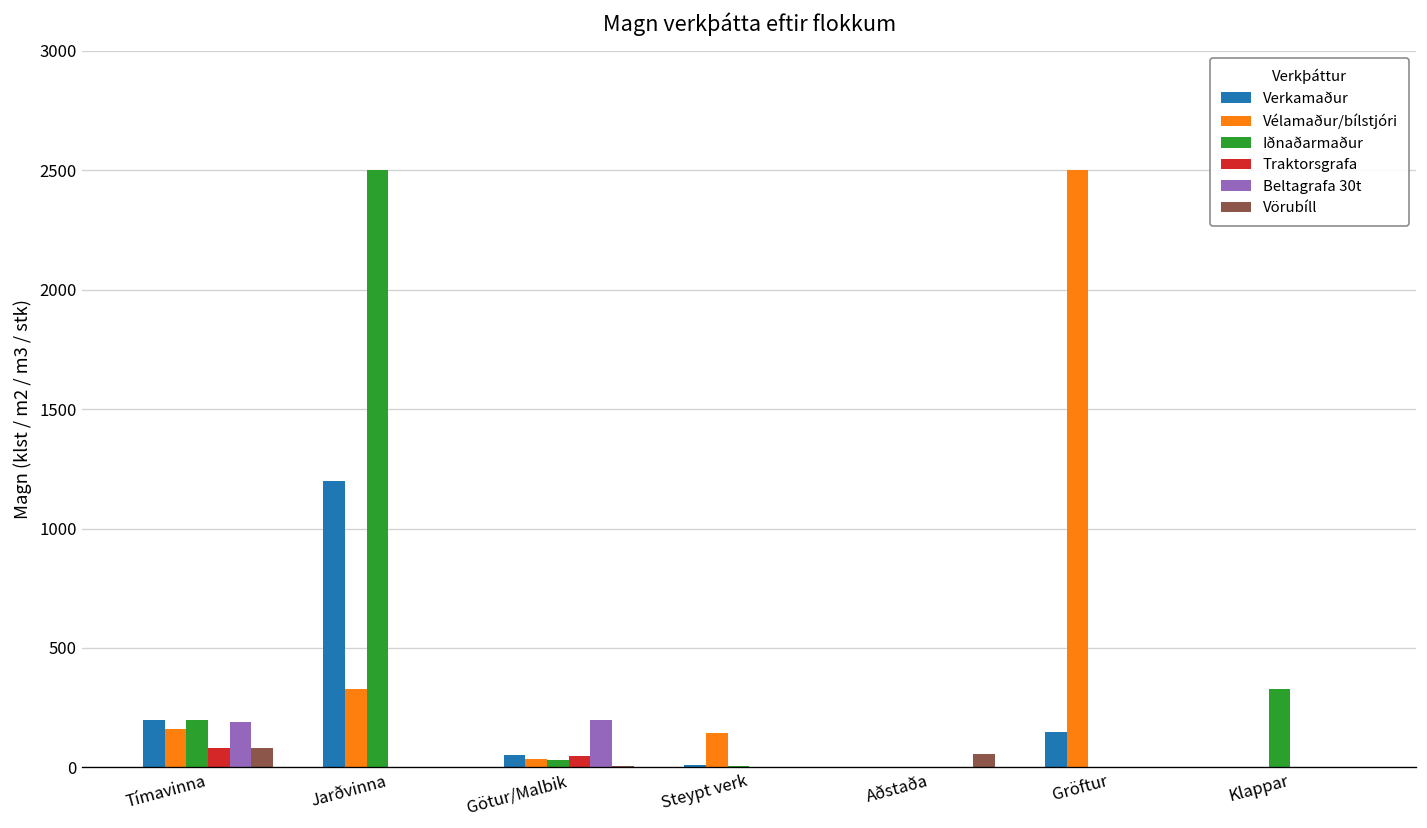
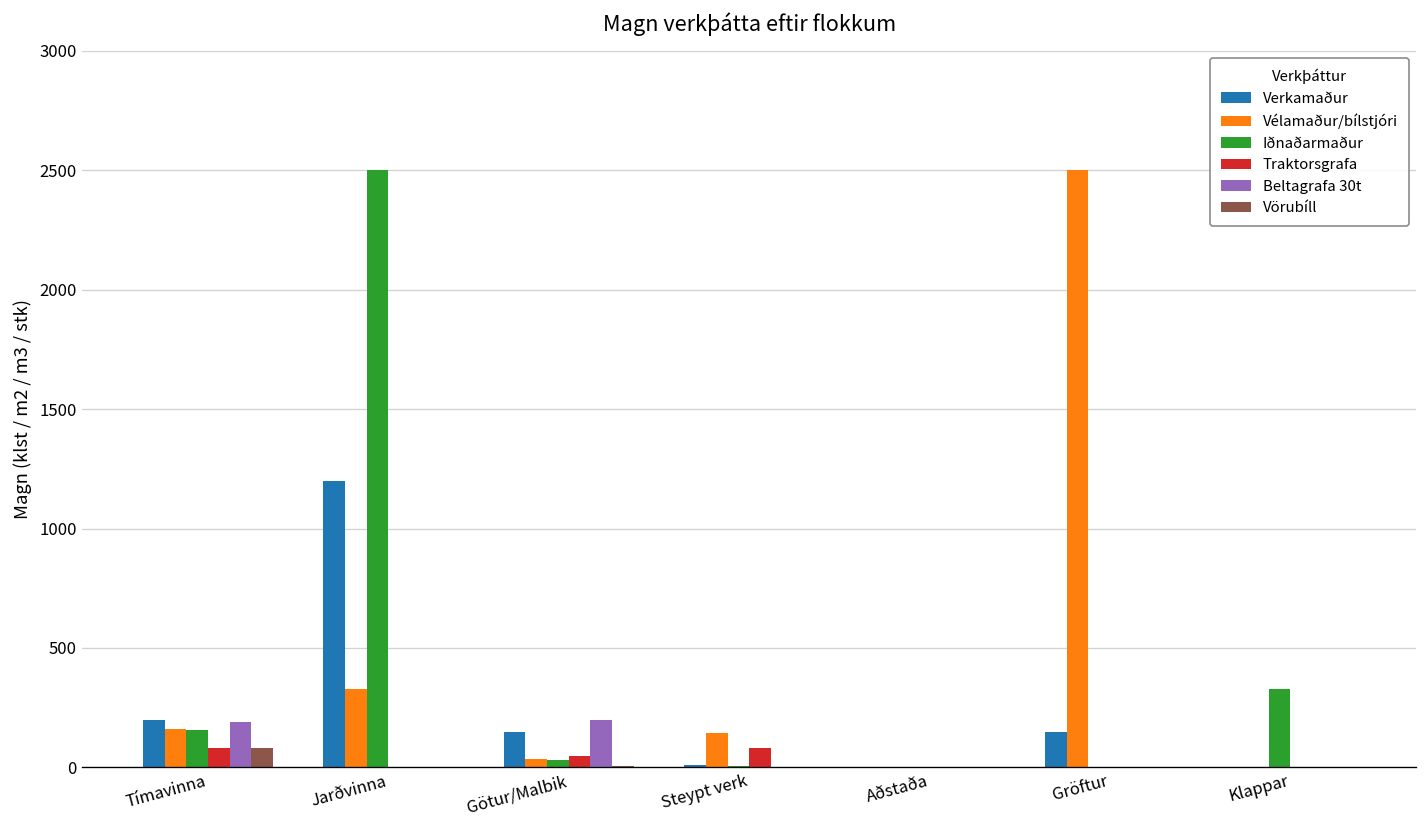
Iðnaðarmaður, Tímavinna: 200 -> 160
Verkamaður, Götur/Malbik: 50 -> 150
Traktorsgrafa, Steypt verk: 0 -> 80
Vörubíll, Aðstaða: 60 -> 0
